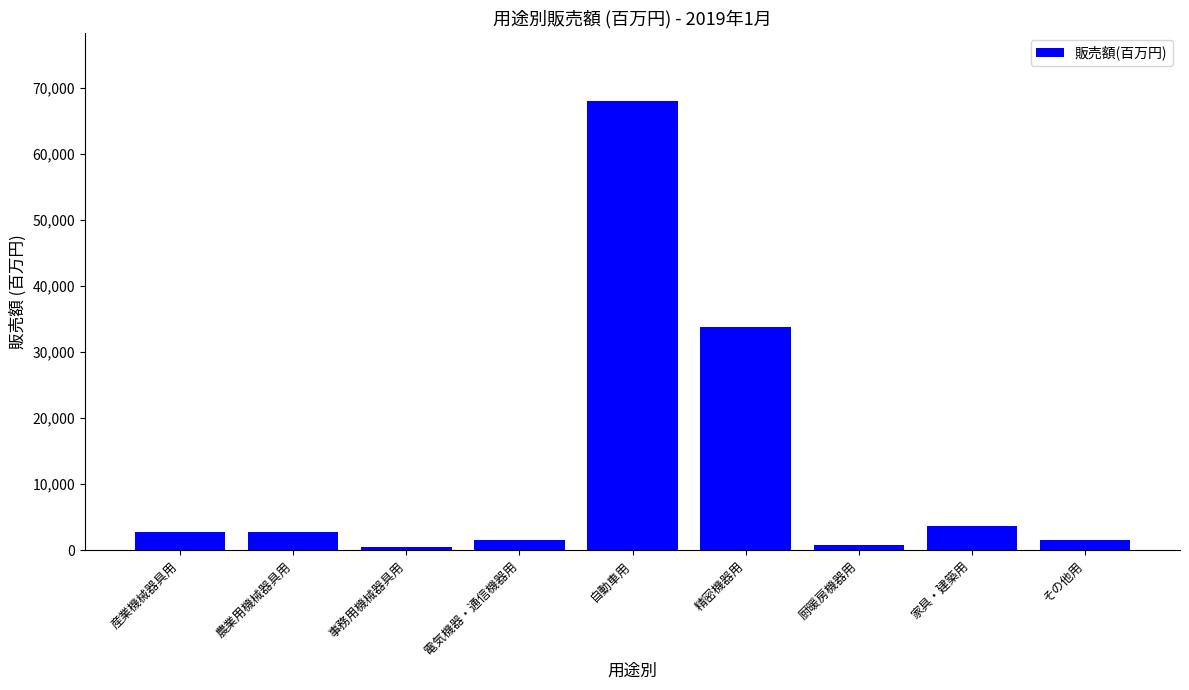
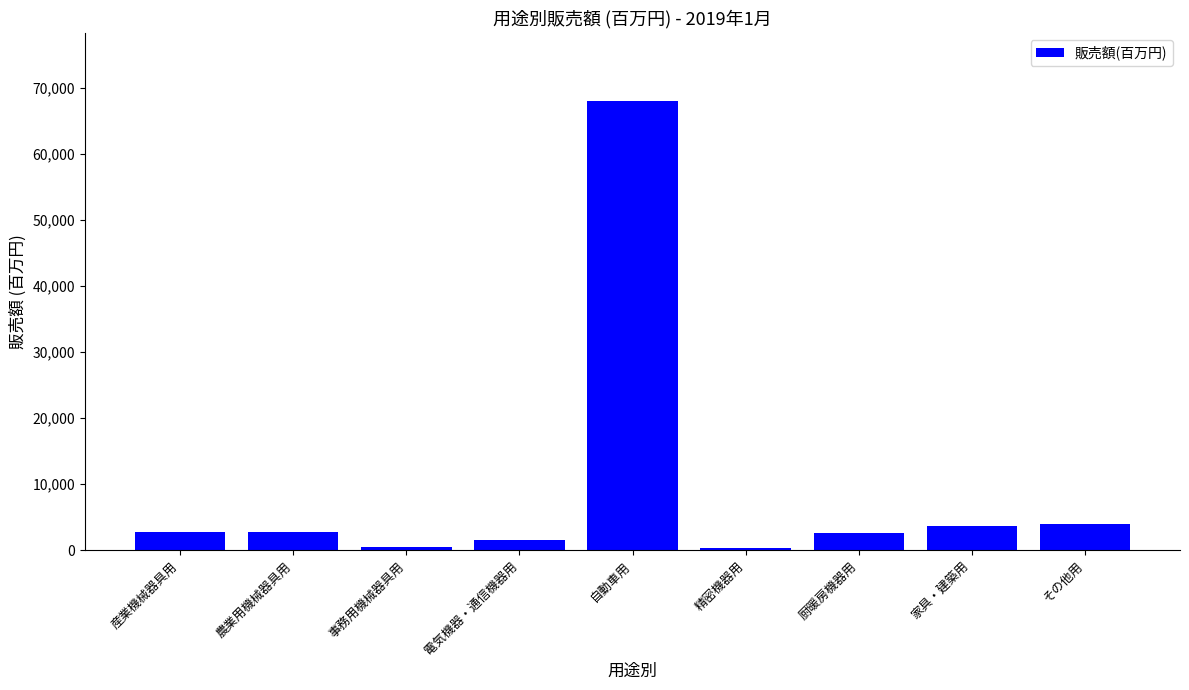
精密機器用: 34,000 -> 0
厨暖房機器用: 1,000 -> 3,000
その他用: 2,000 -> 4,000
